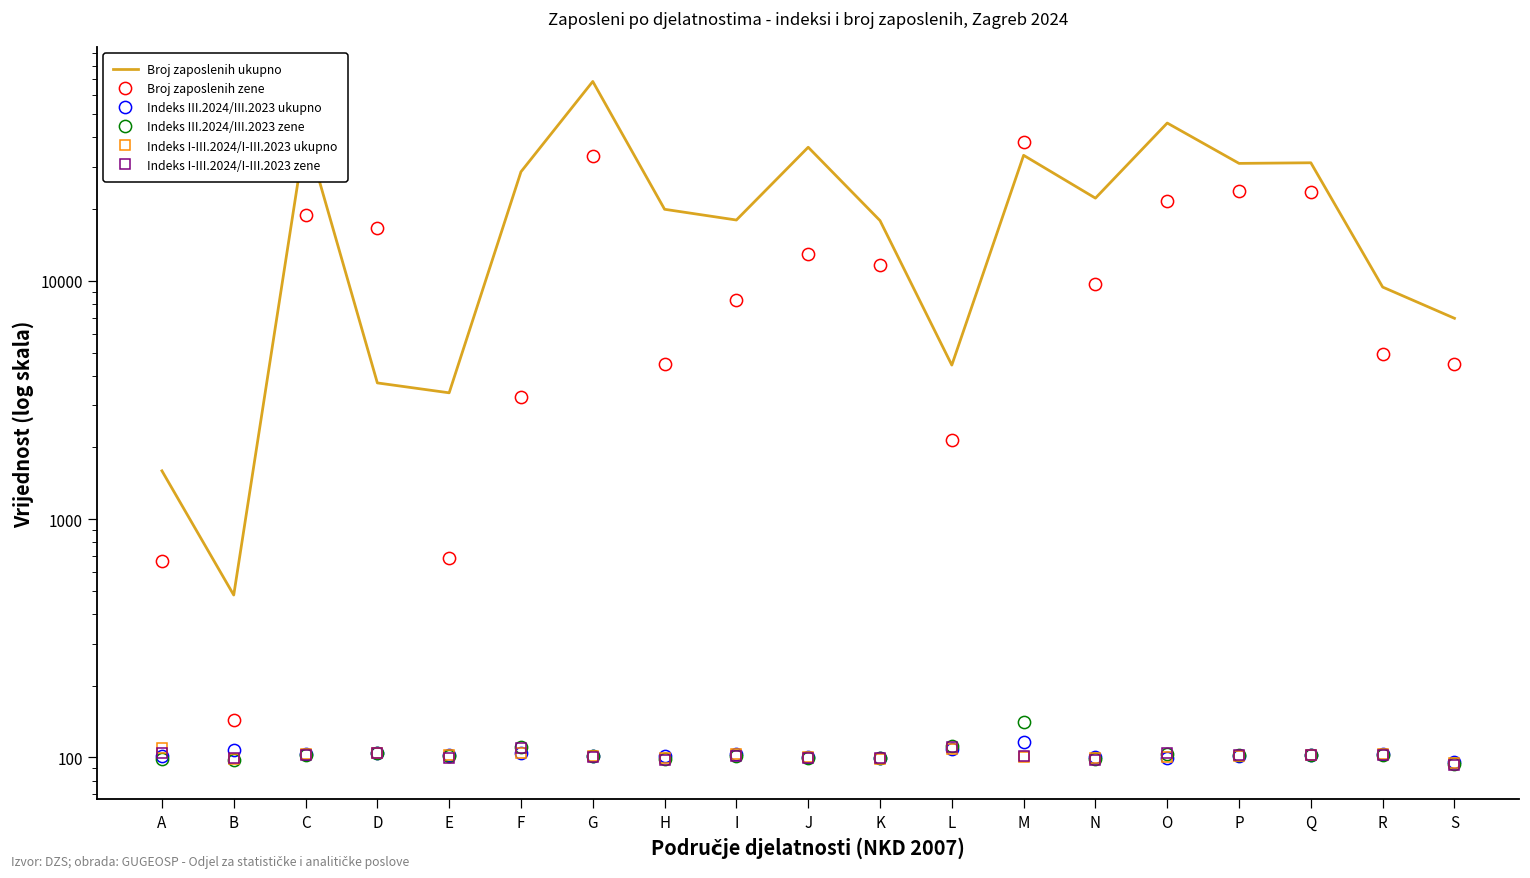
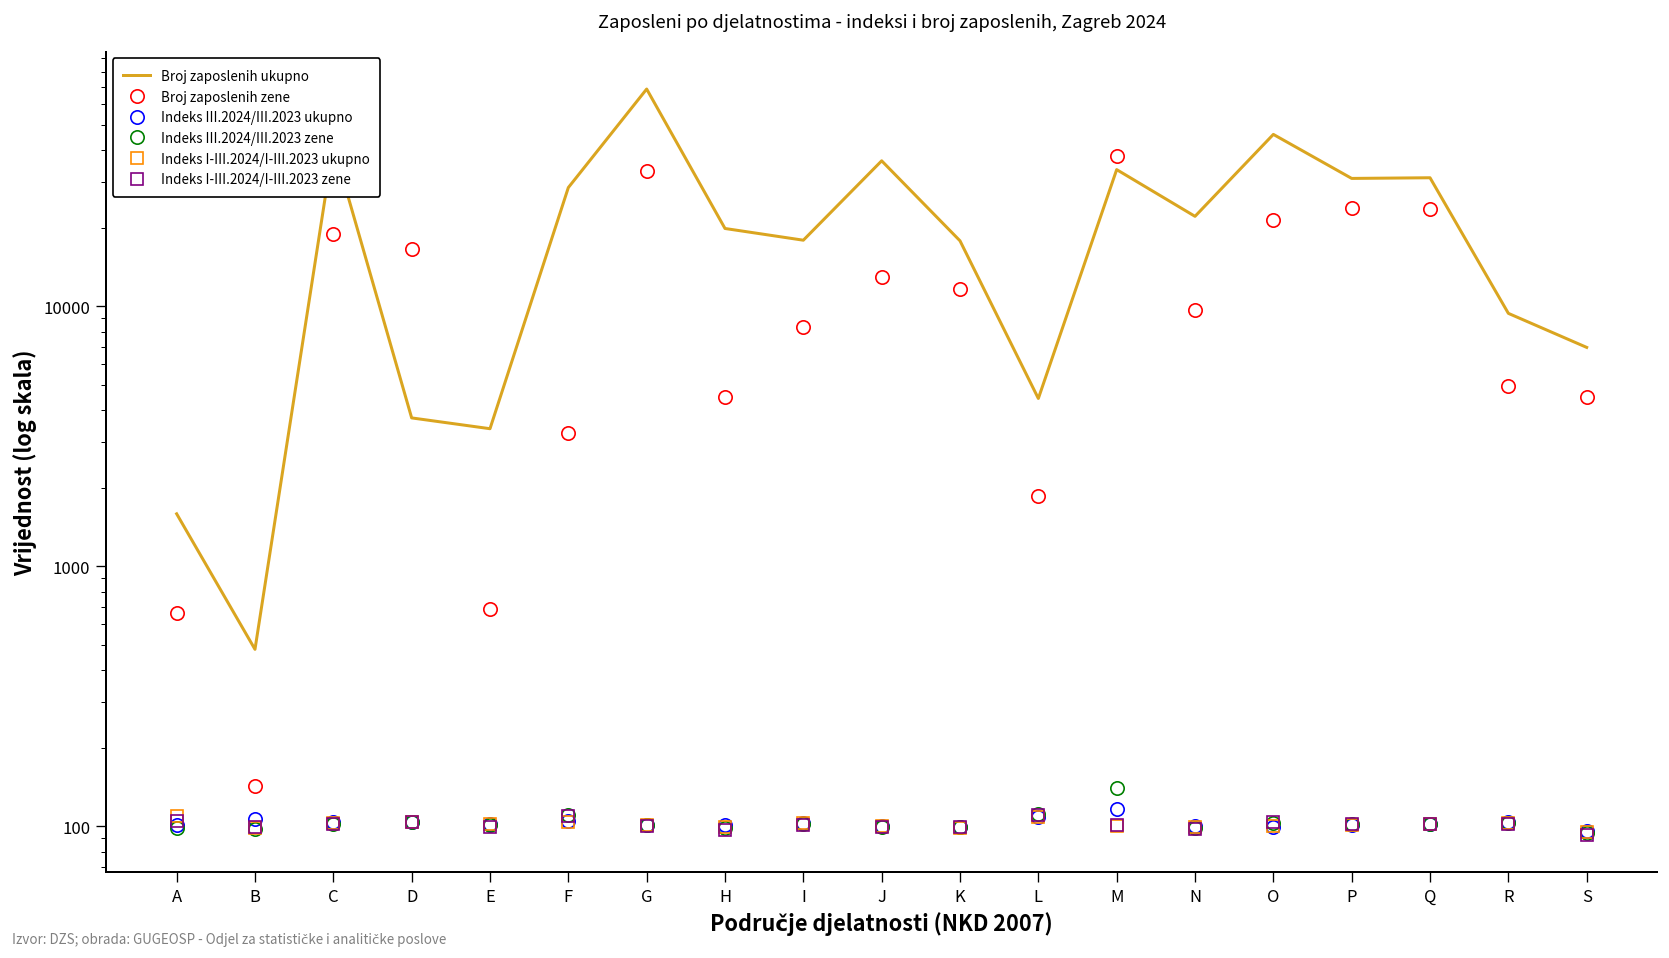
Broj zaposlenih zene, L: 2100 -> 1900
